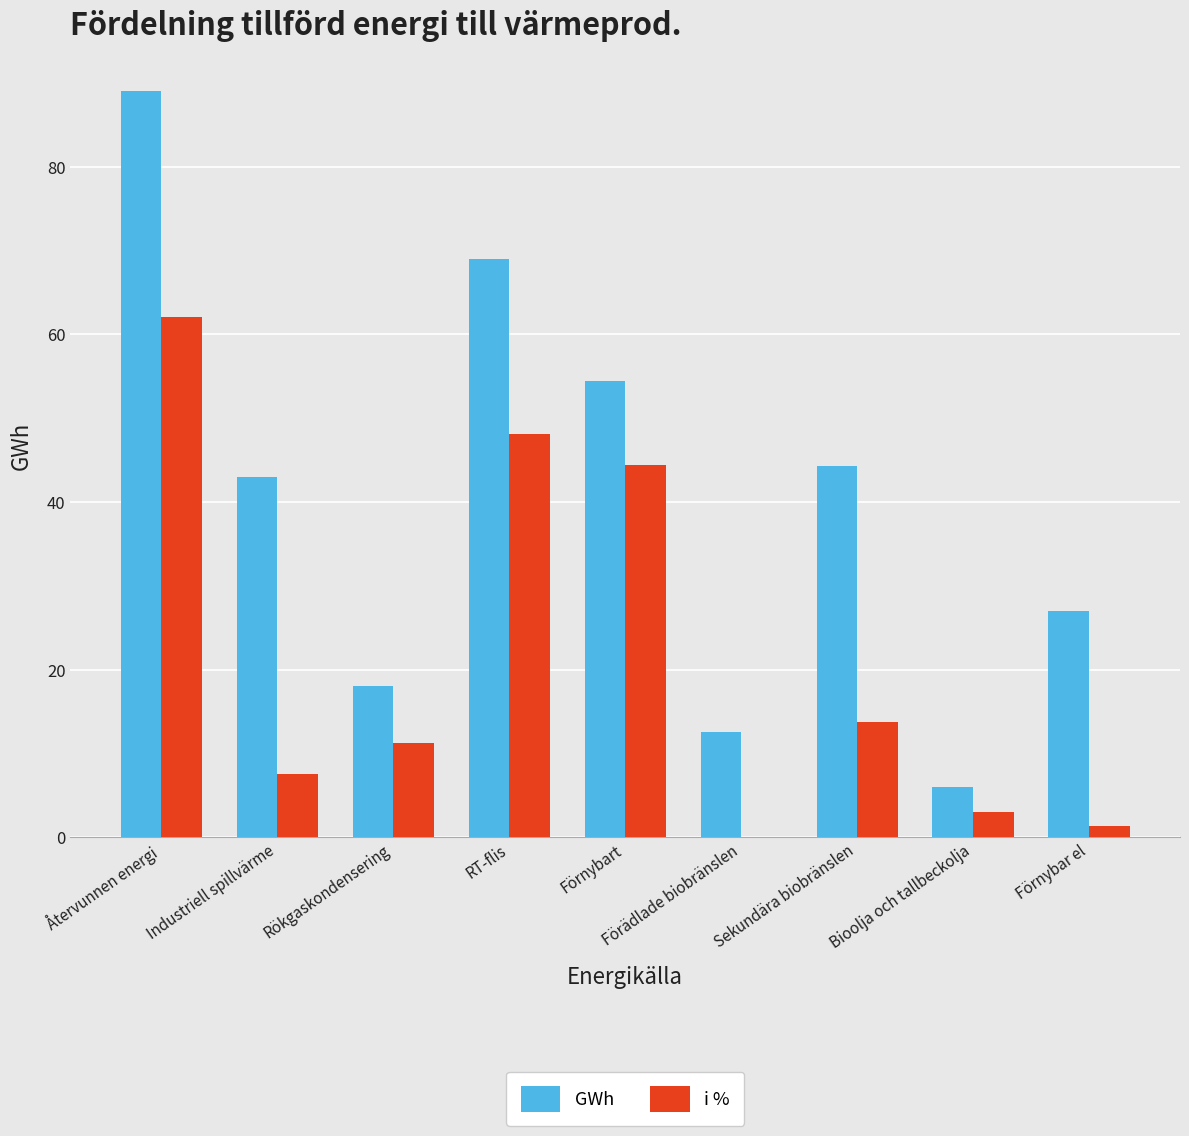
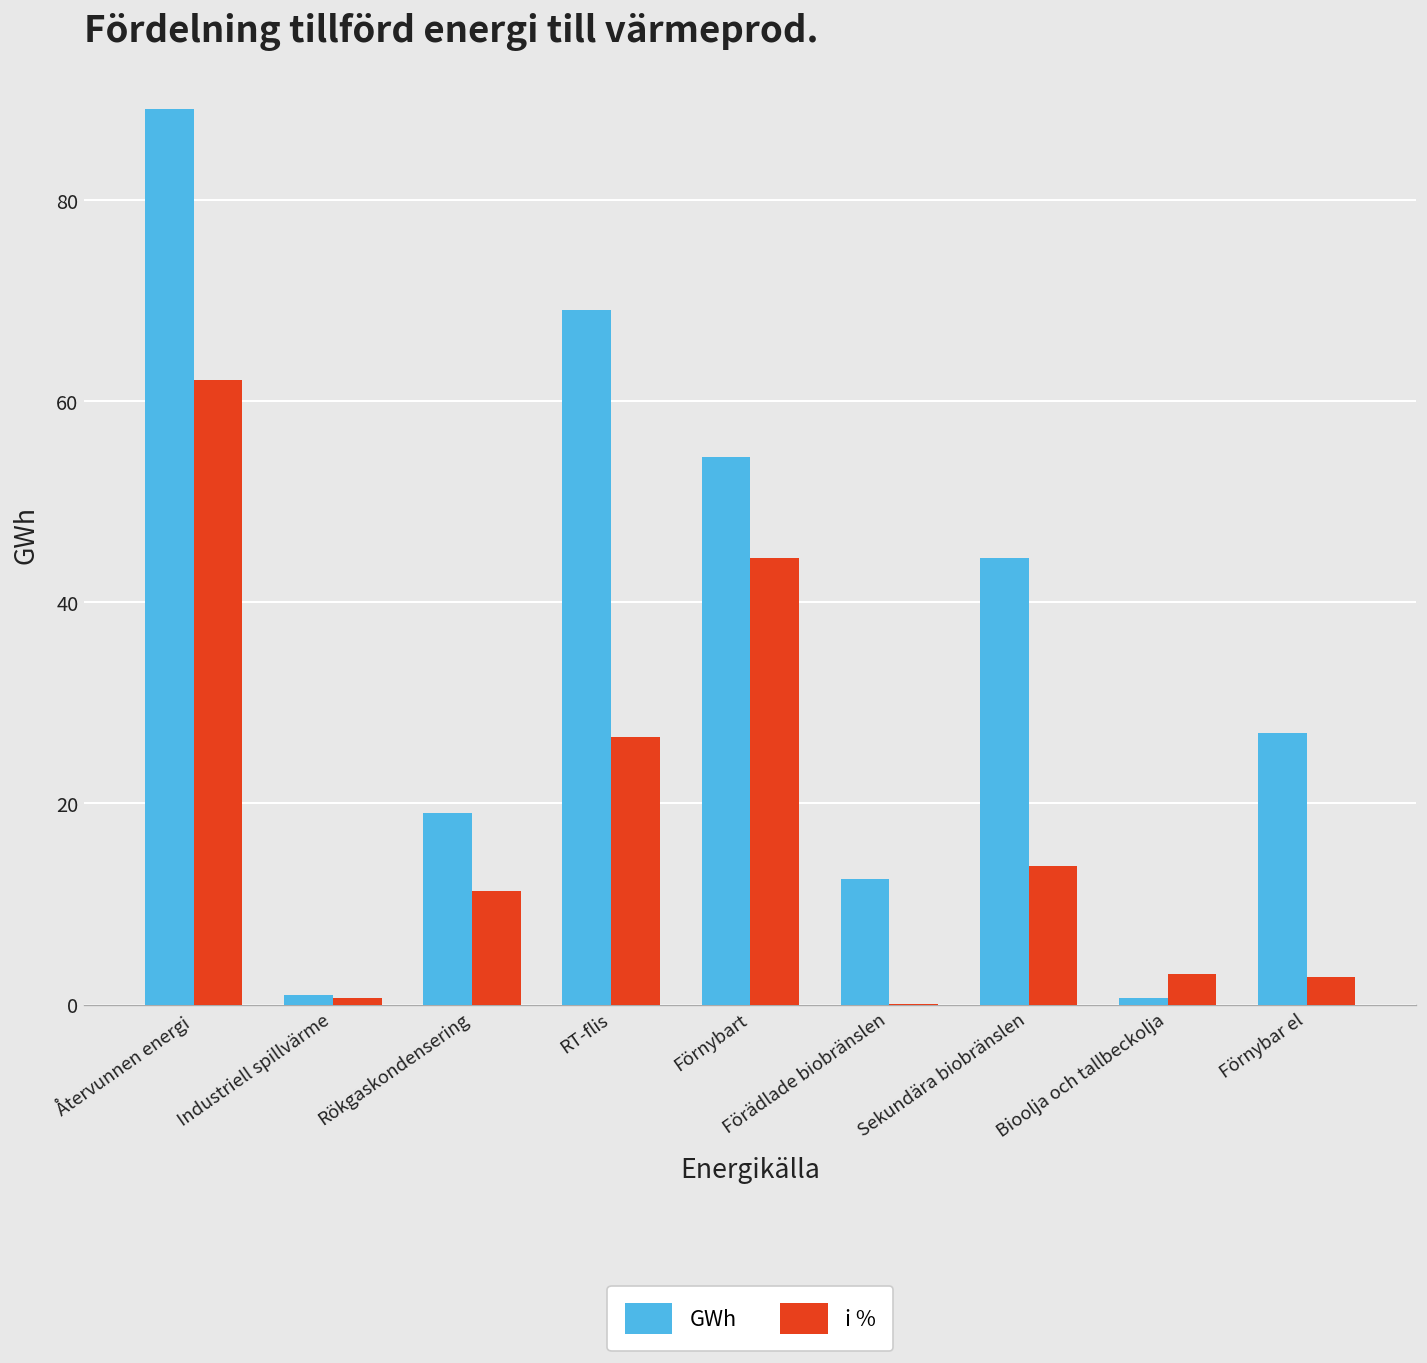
GWh, Industriell spillvärme: 43 -> 1
i %, Industriell spillvärme: 8 -> 1
GWh, Rökgaskondensering: 18 -> 19
i %, RT-flis: 48 -> 27
GWh, Bioolja och tallbeckolja: 6 -> 1
i %, Förnybar el: 1 -> 3
